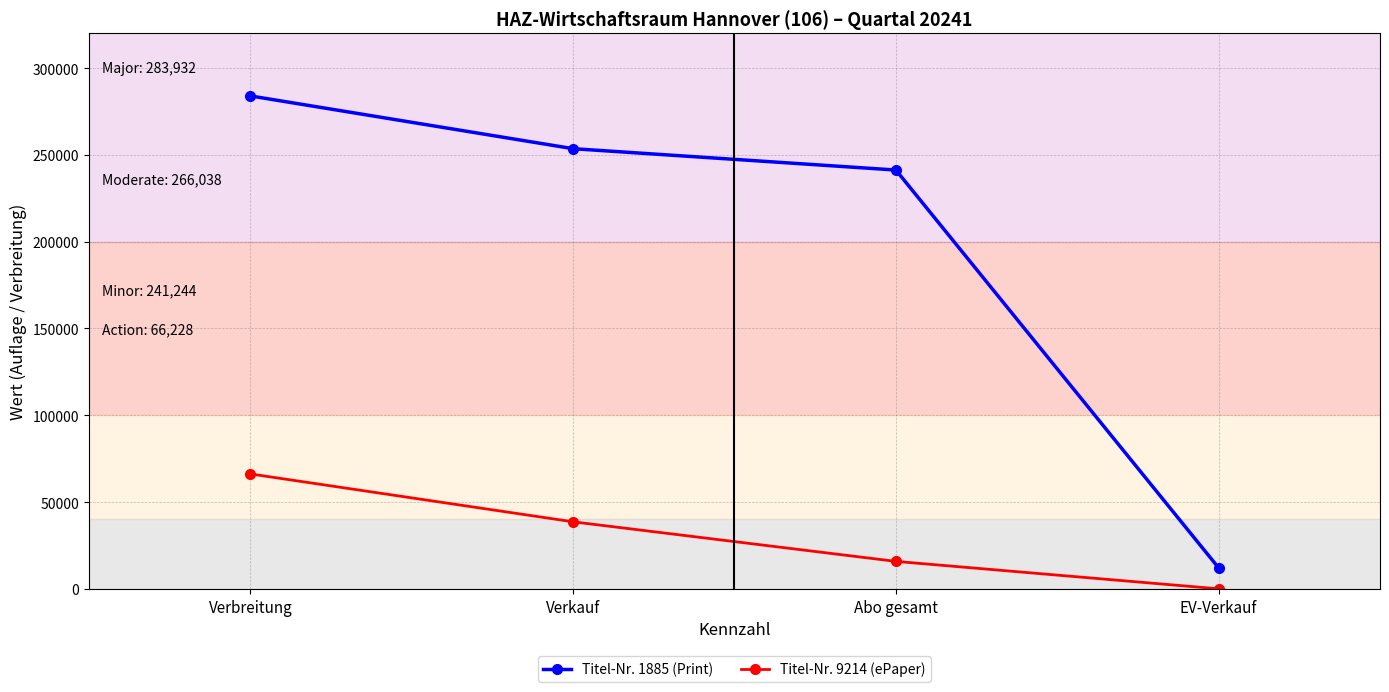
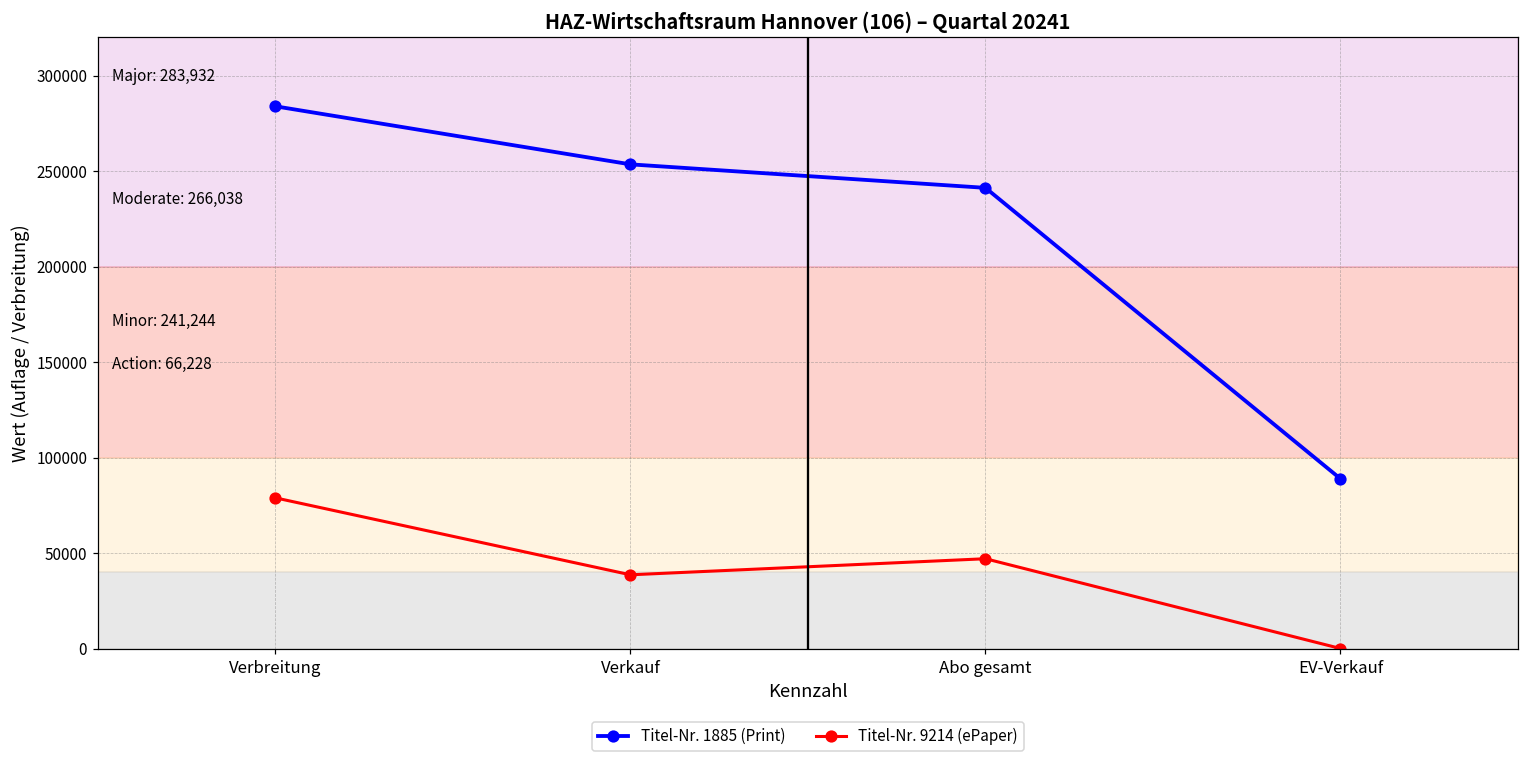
Titel-Nr. 9214 (ePaper), Verbreitung: 66000 -> 79000
Titel-Nr. 9214 (ePaper), Abo gesamt: 16000 -> 47000
Titel-Nr. 1885 (Print), EV-Verkauf: 12000 -> 89000
